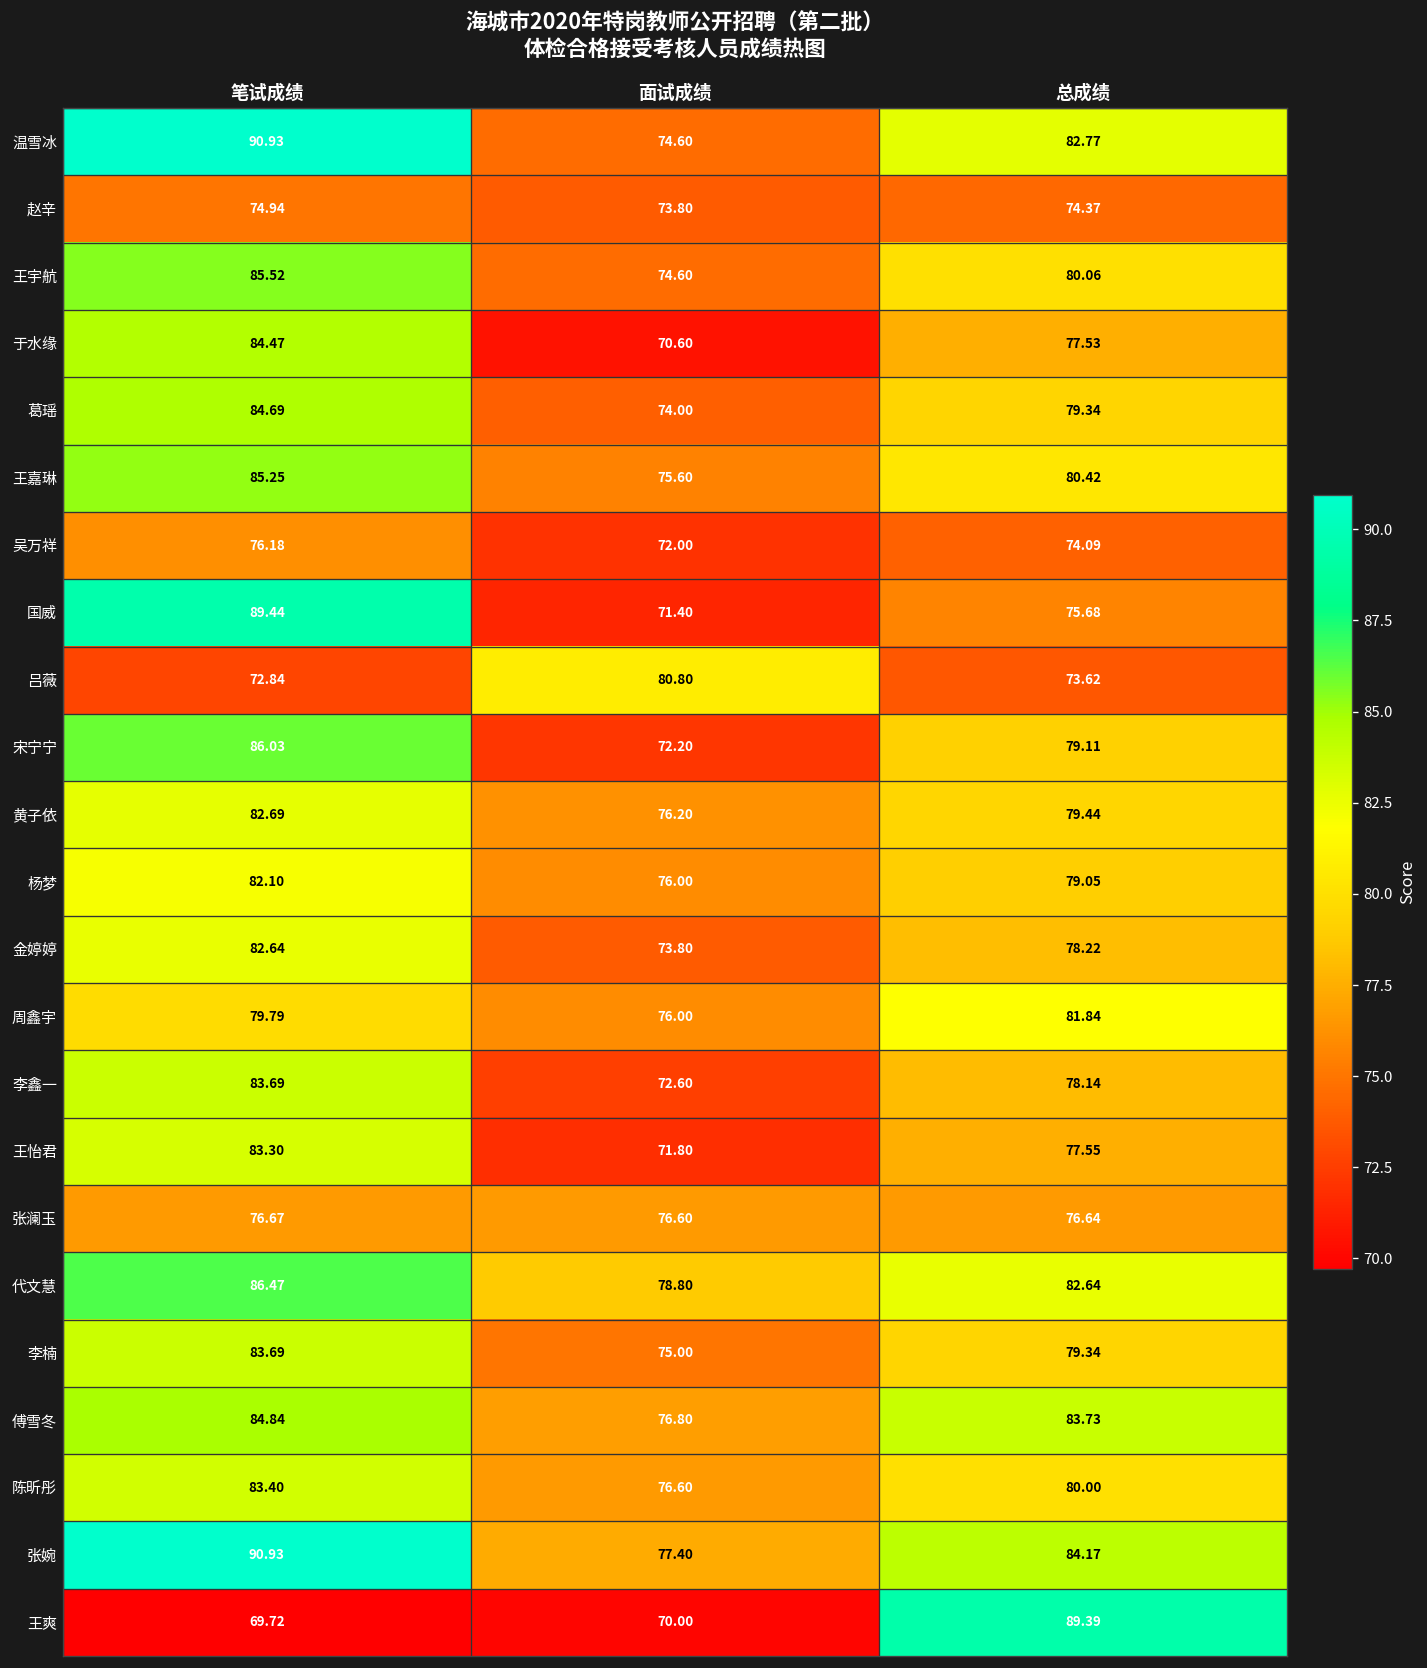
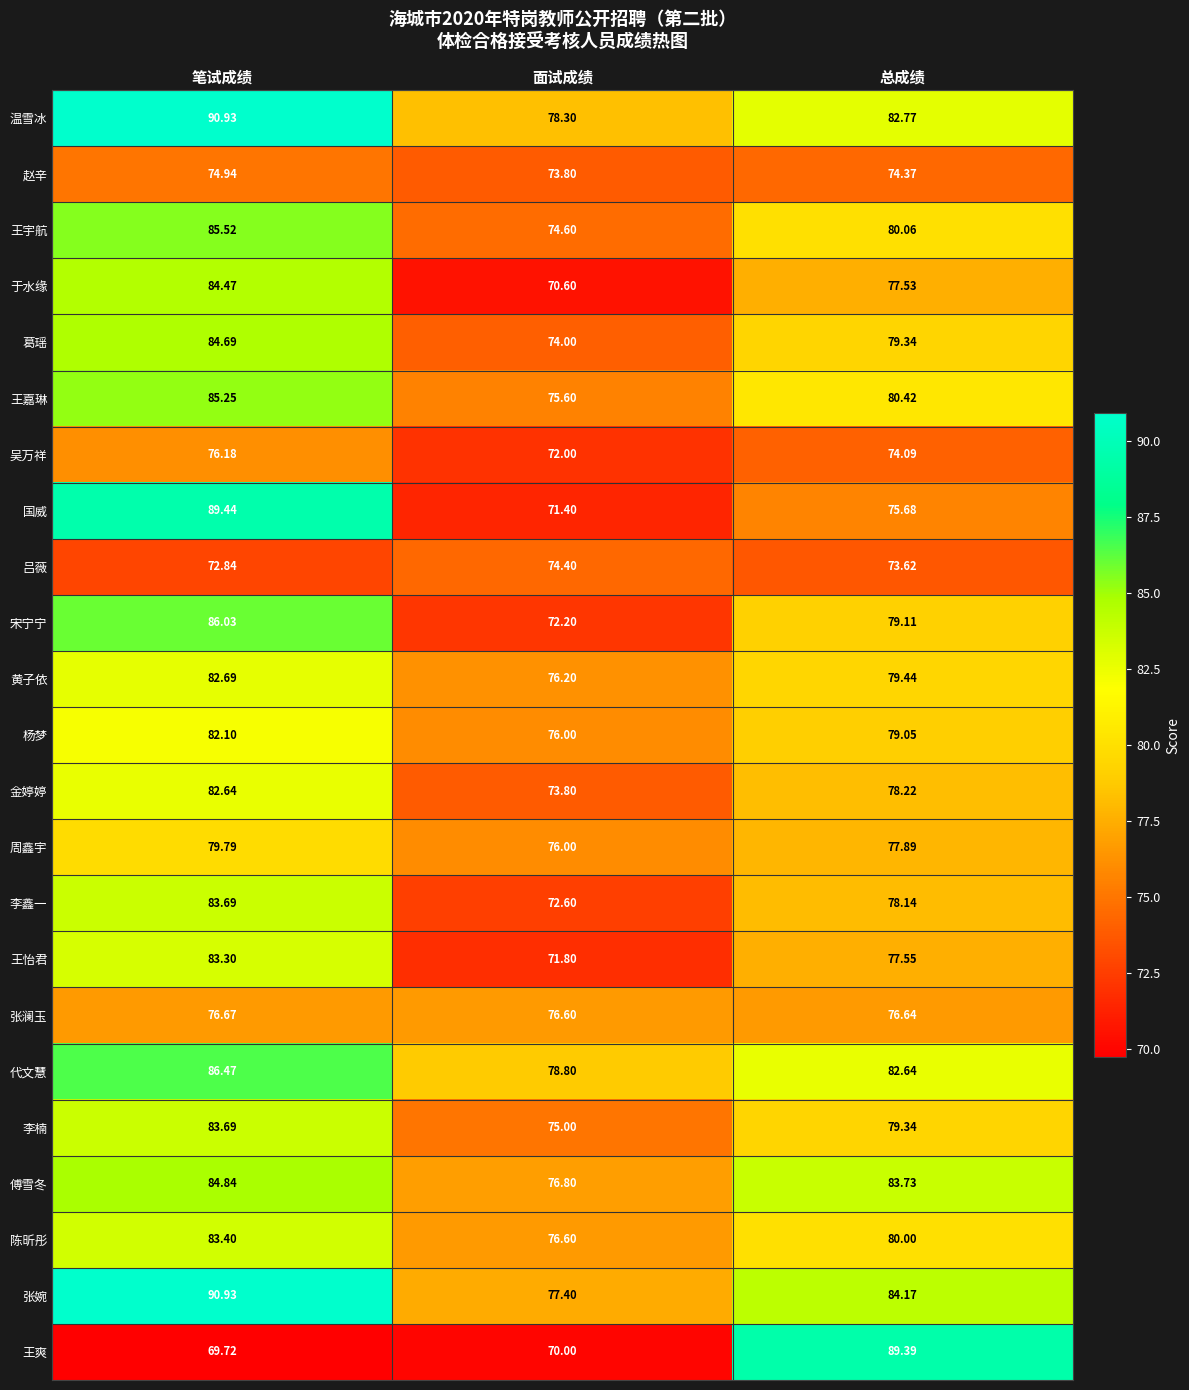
温雪冰, 面试成绩: 74.60 -> 78.30
吕薇, 面试成绩: 80.80 -> 74.40
周鑫宇, 总成绩: 81.84 -> 77.89
